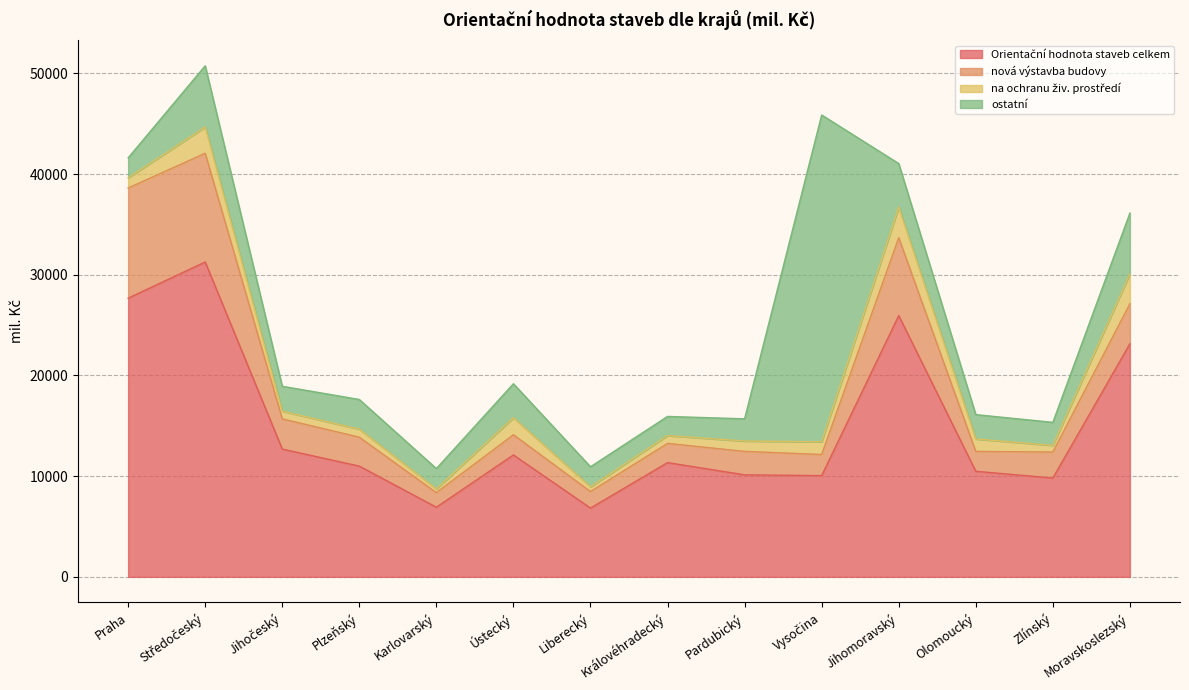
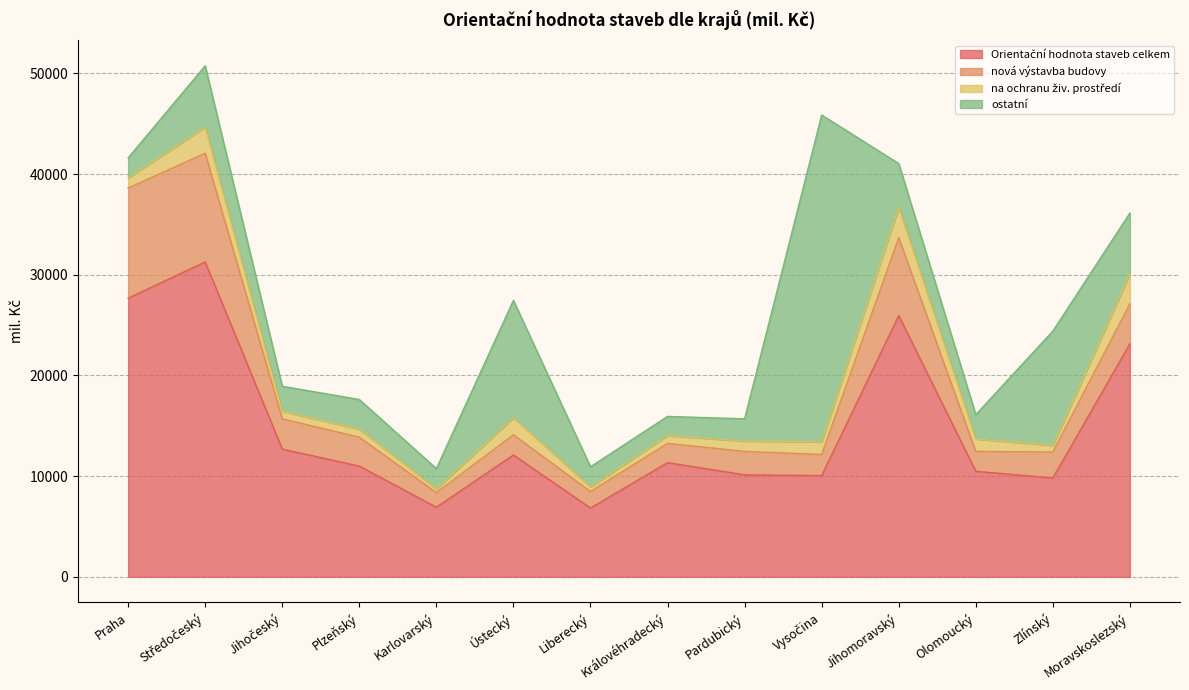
ostatní, Ústecký: 3400 -> 11600
ostatní, Zlínský: 2300 -> 11400
